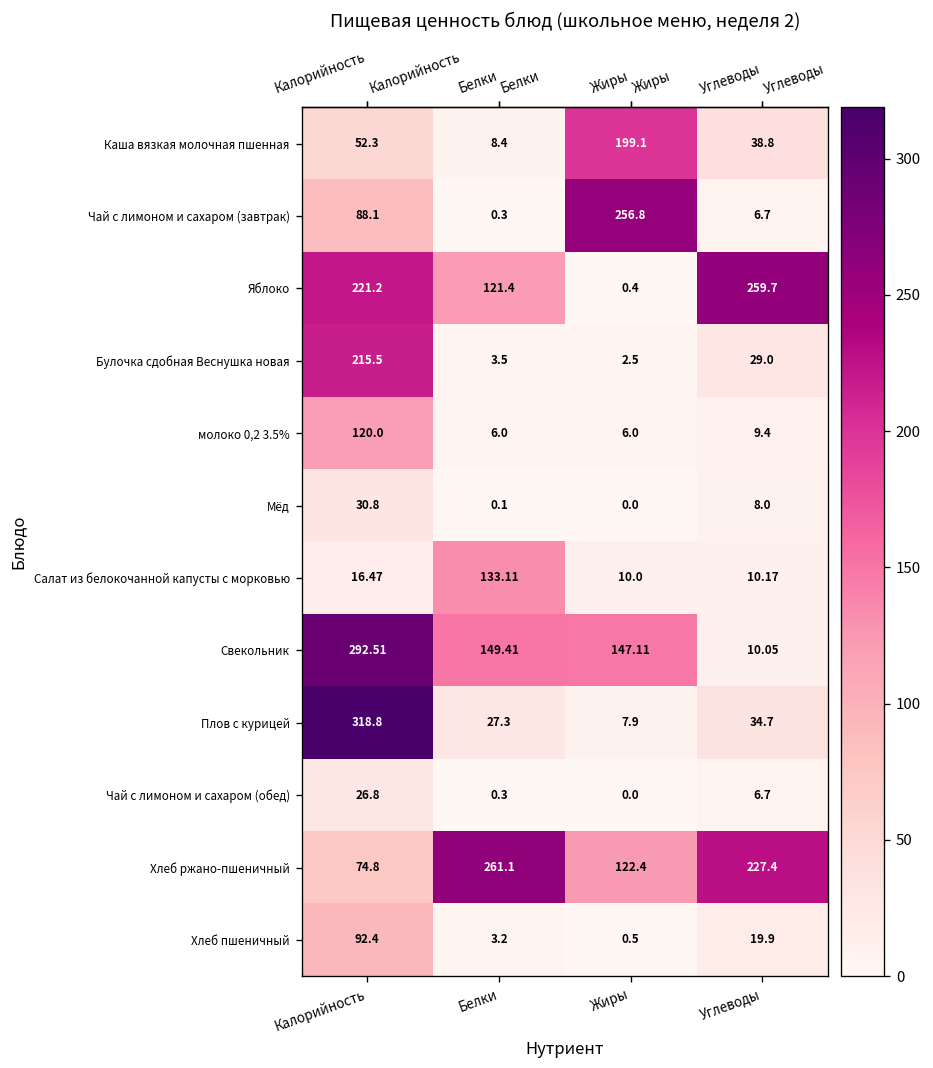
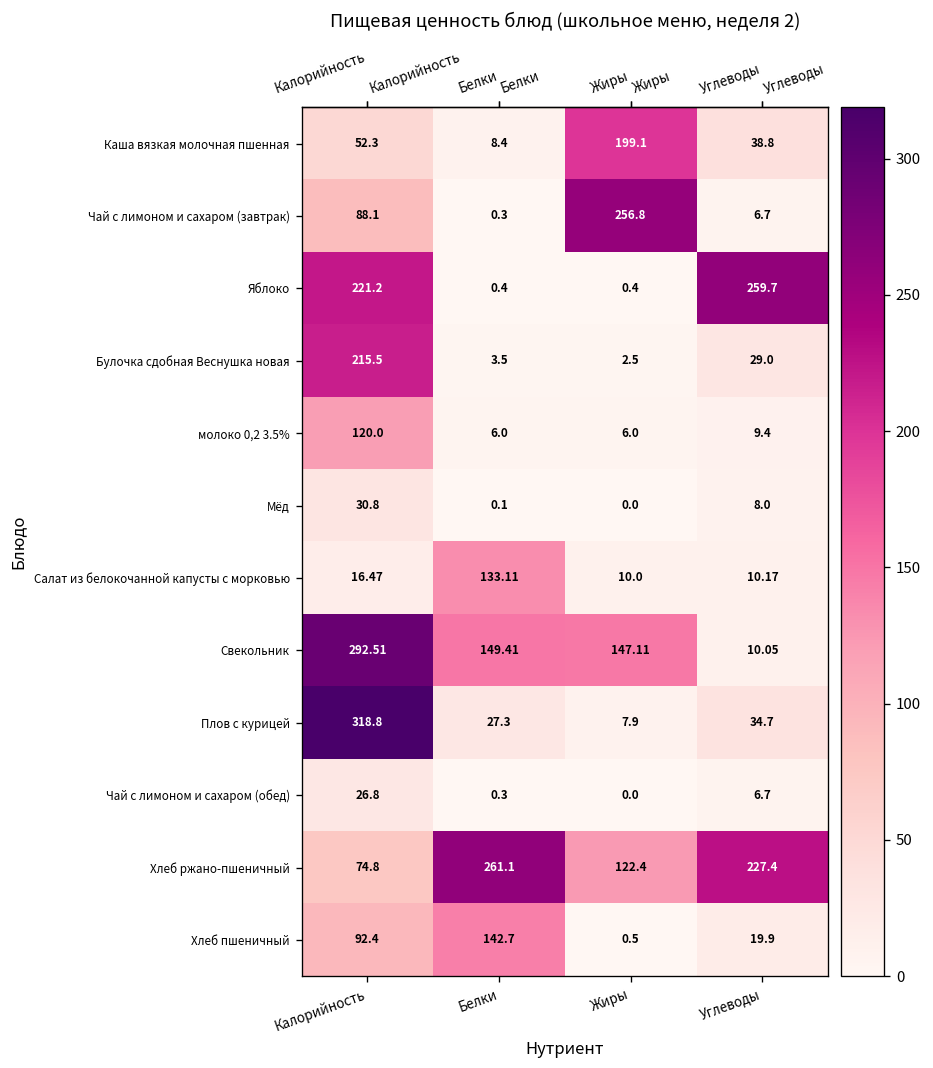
Яблоко, Белки: 121.4 -> 0.4
Хлеб пшеничный, Белки: 3.2 -> 142.7
